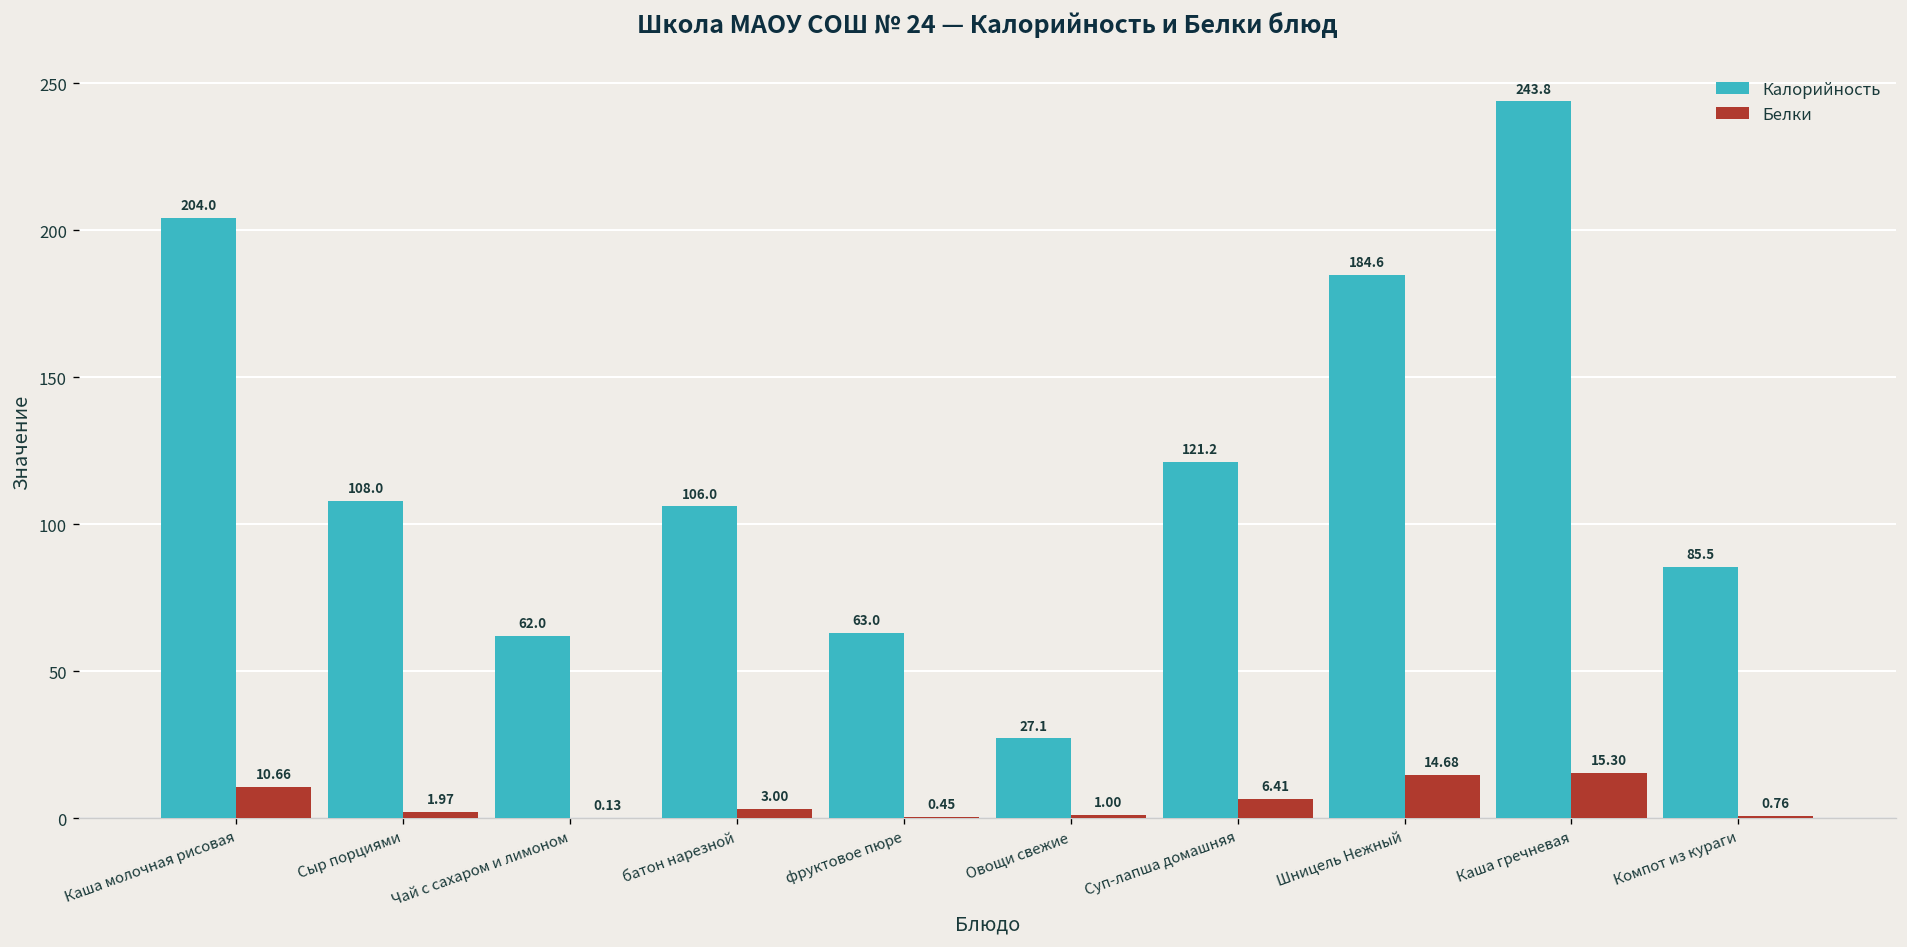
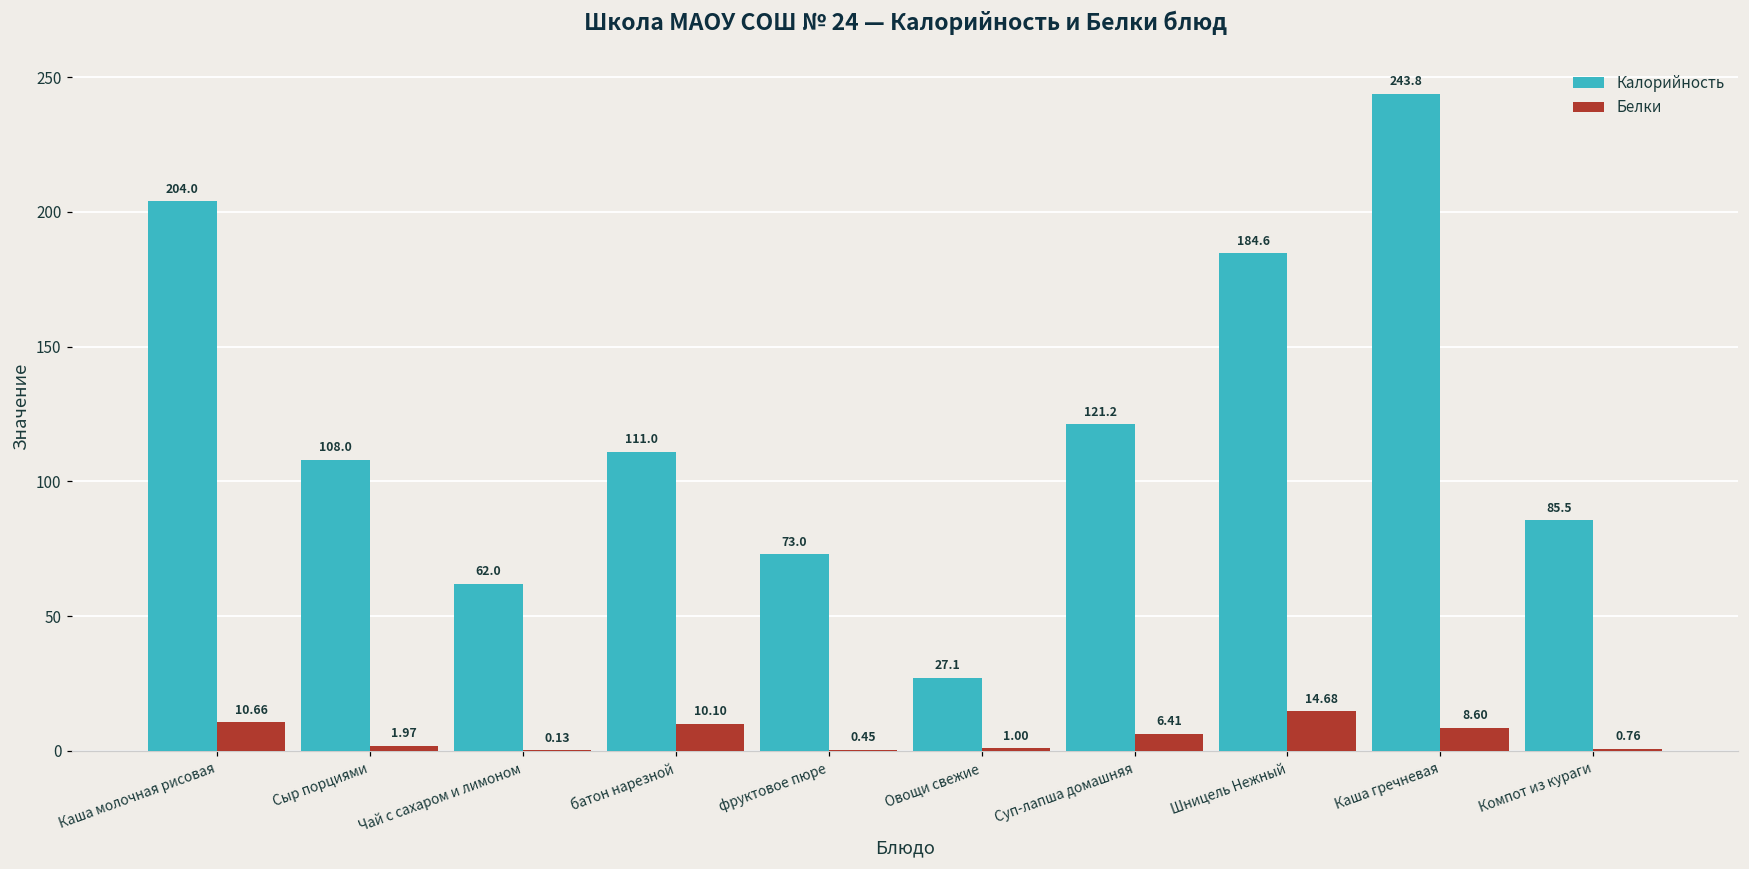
Калорийность, батон нарезной: 106.0 -> 111.0
Белки, батон нарезной: 3.00 -> 10.10
Калорийность, фруктовое пюре: 63.0 -> 73.0
Белки, Каша гречневая: 15.30 -> 8.60
